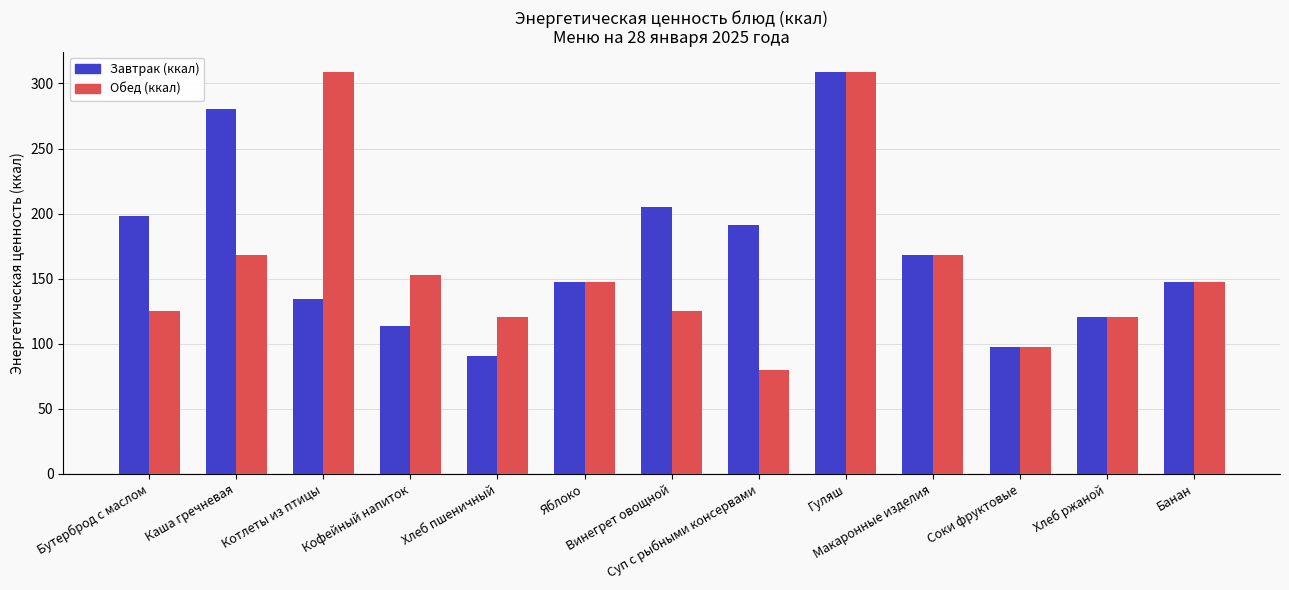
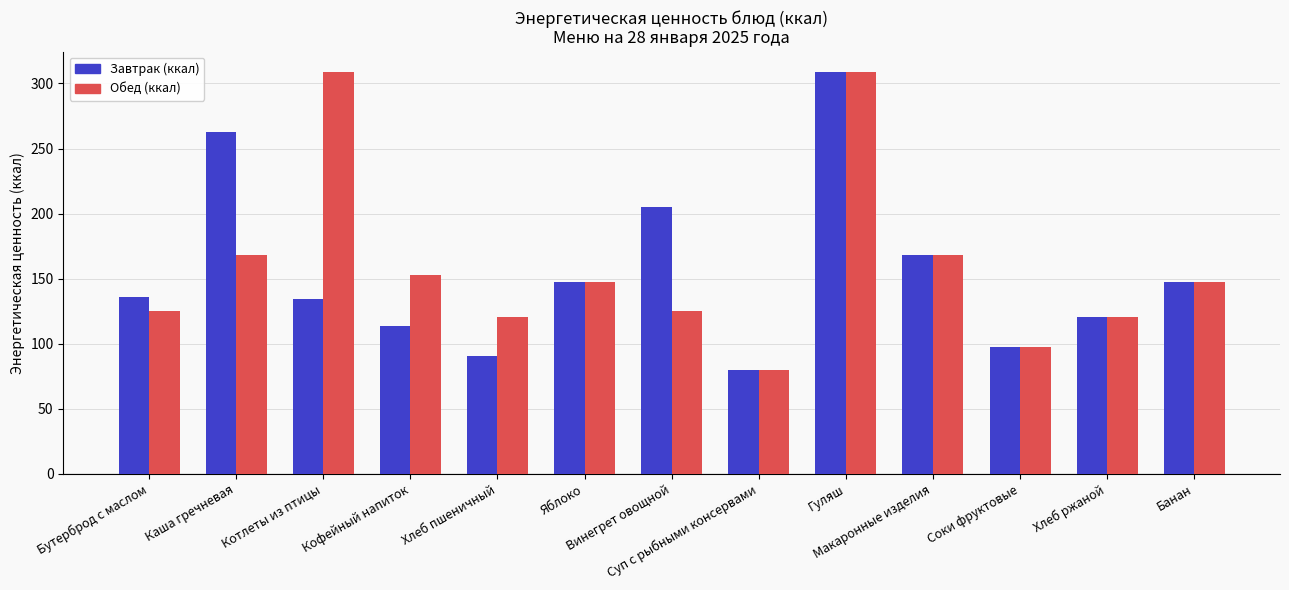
Завтрак (ккал), Бутерброд с маслом: 198 -> 136
Завтрак (ккал), Каша гречневая: 280 -> 263
Завтрак (ккал), Суп с рыбными консервами: 191 -> 80
